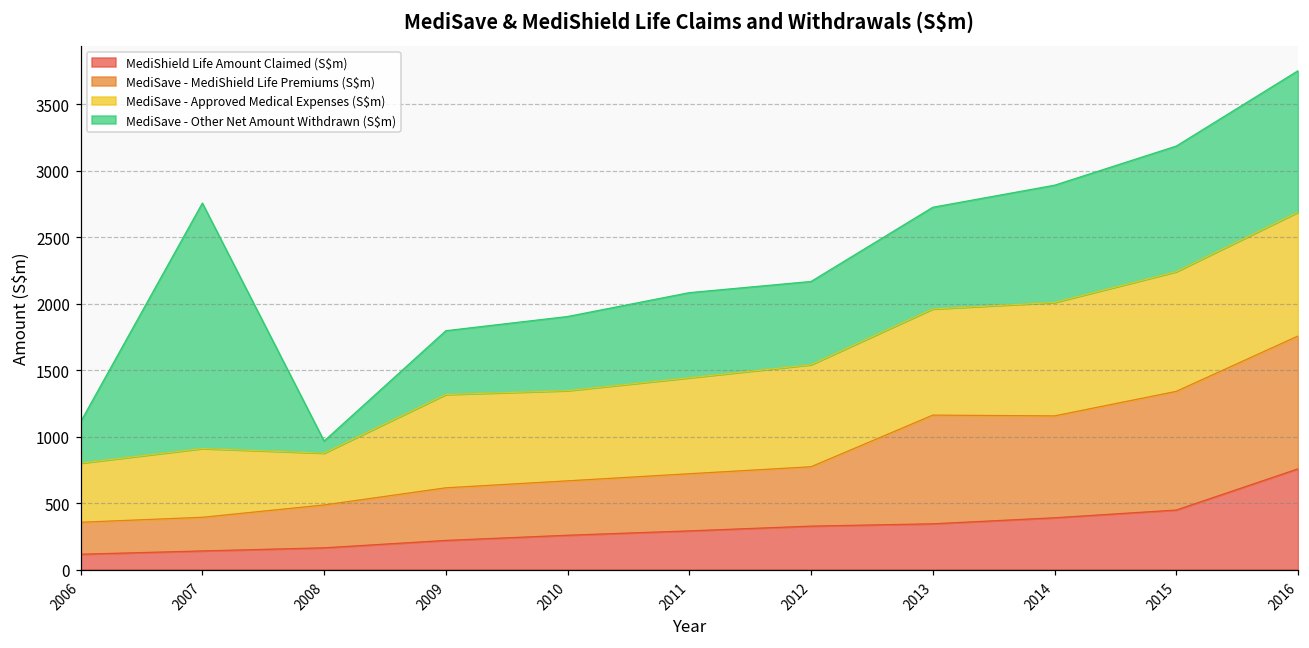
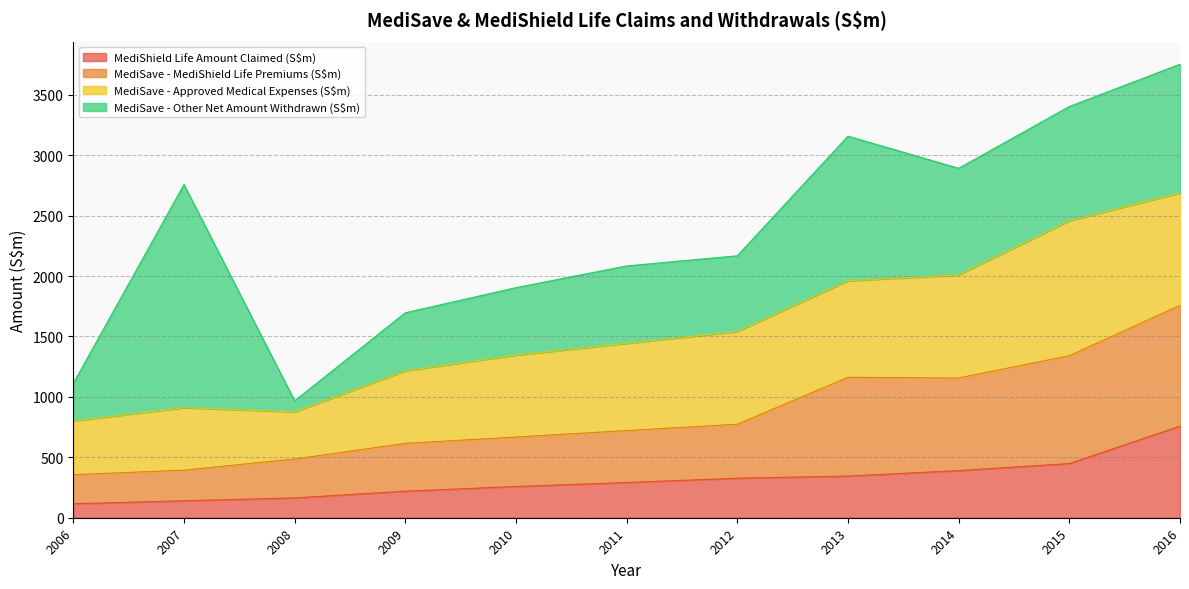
MediSave - Approved Medical Expenses (S$m), 2009: 700 -> 600
MediSave - Other Net Amount Withdrawn (S$m), 2013: 770 -> 1200
MediSave - Approved Medical Expenses (S$m), 2015: 900 -> 1120
